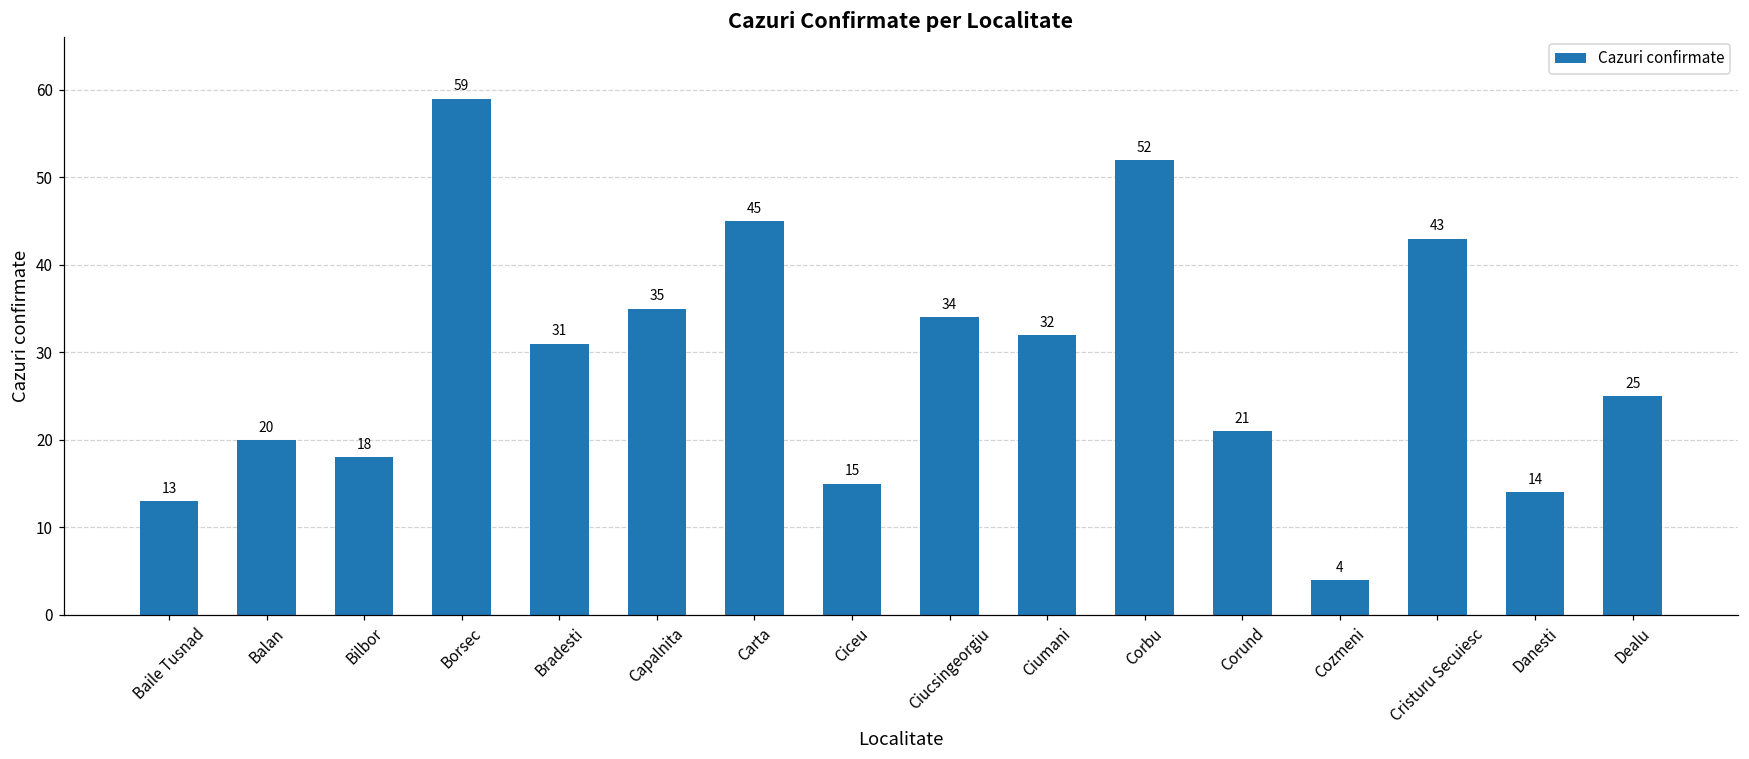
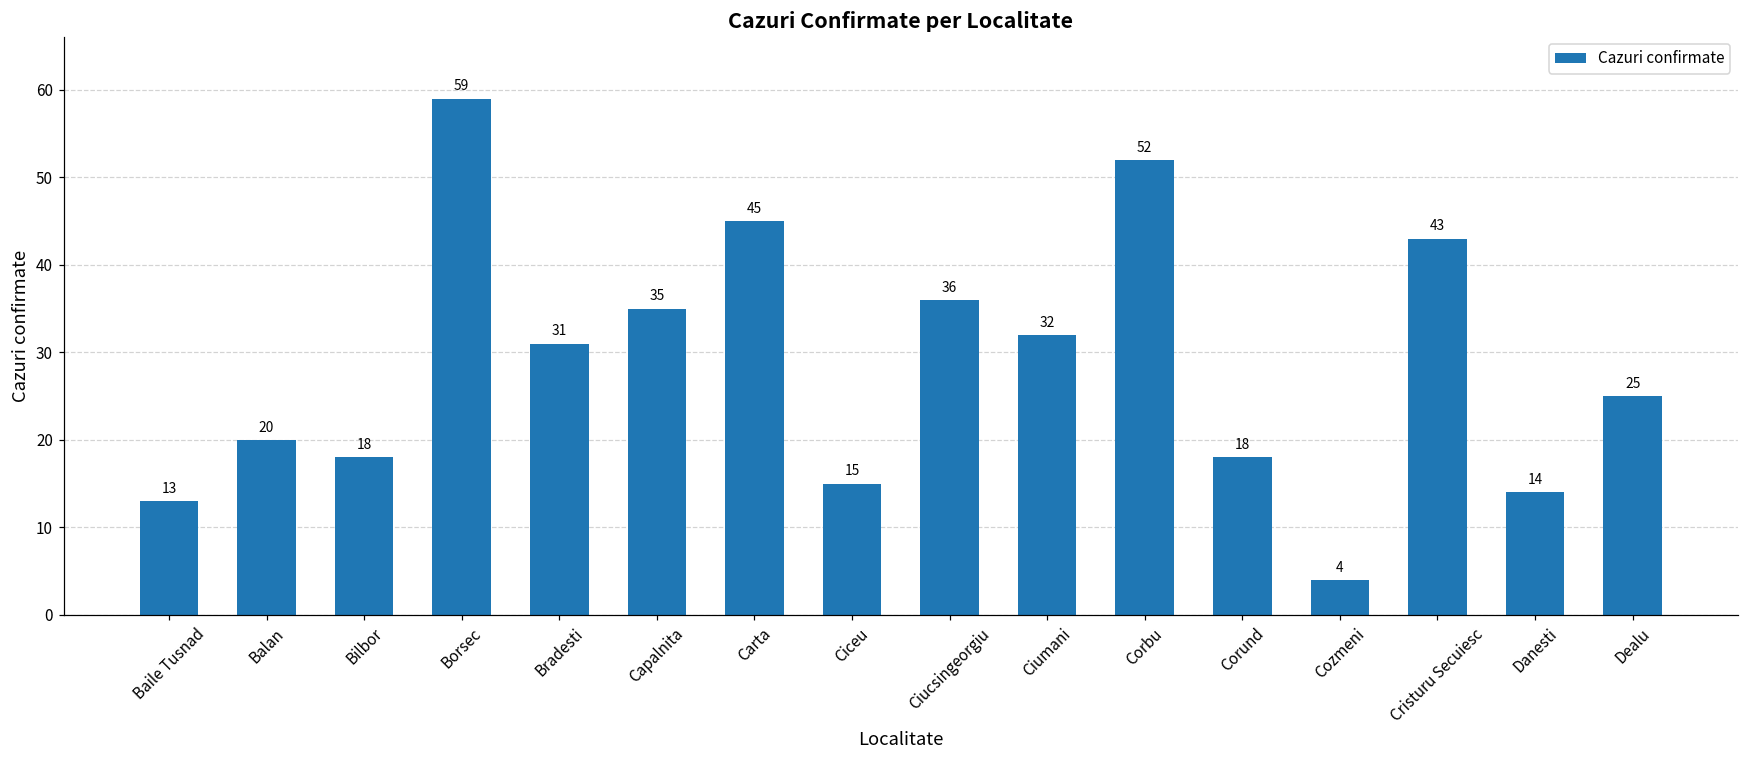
Ciucsingeorgiu: 34 -> 36
Corund: 21 -> 18
